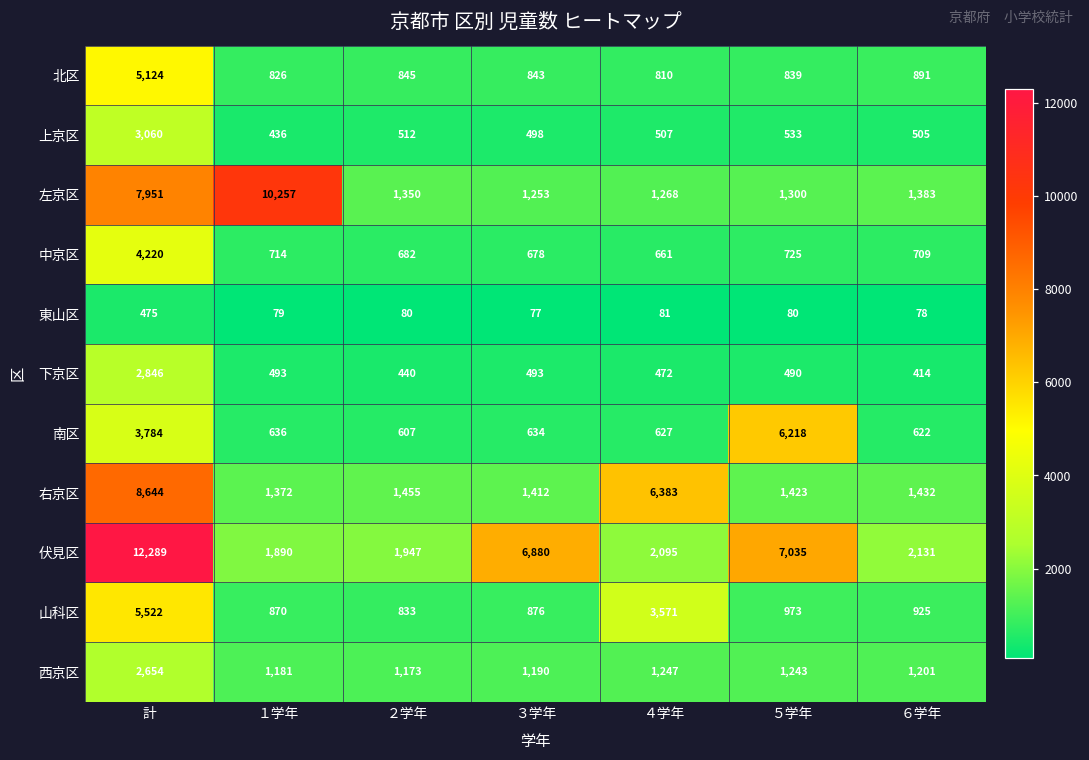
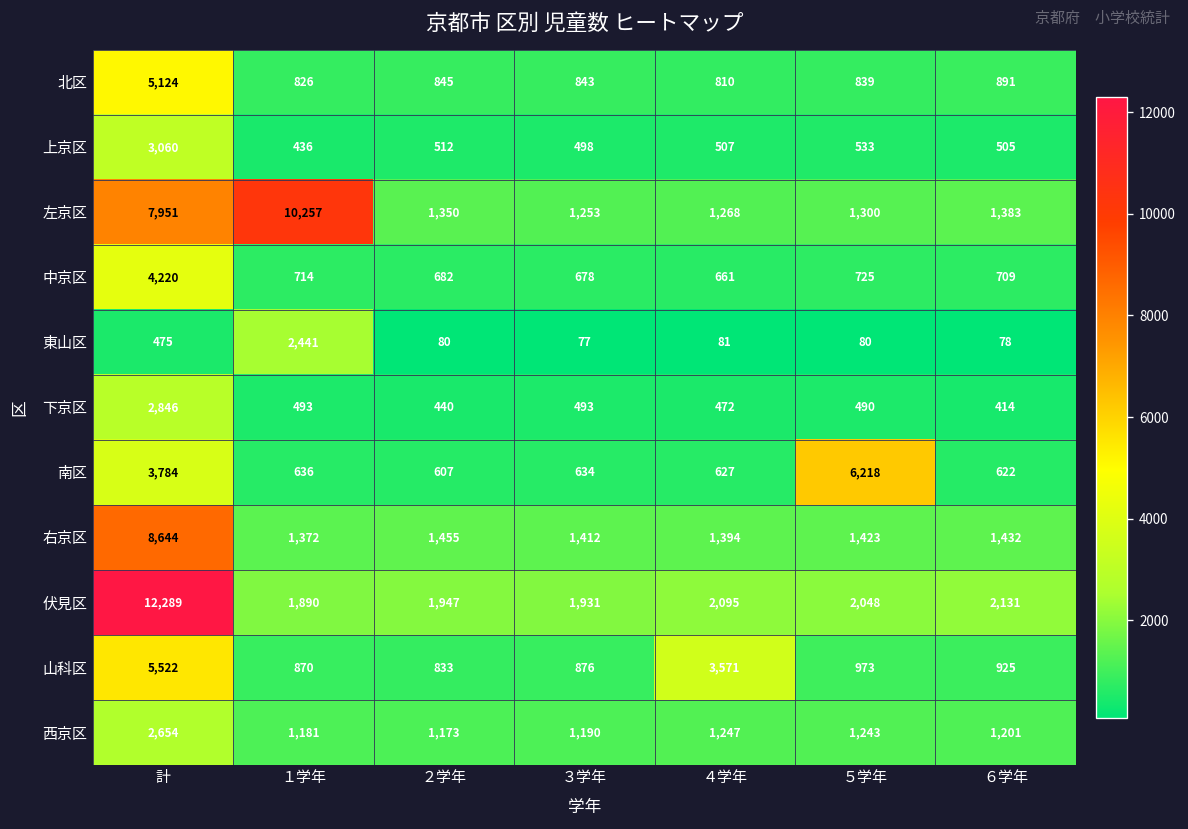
東山区, １学年: 79 -> 2,441
右京区, ４学年: 6,383 -> 1,394
伏見区, ３学年: 6,880 -> 1,931
伏見区, ５学年: 7,035 -> 2,048
